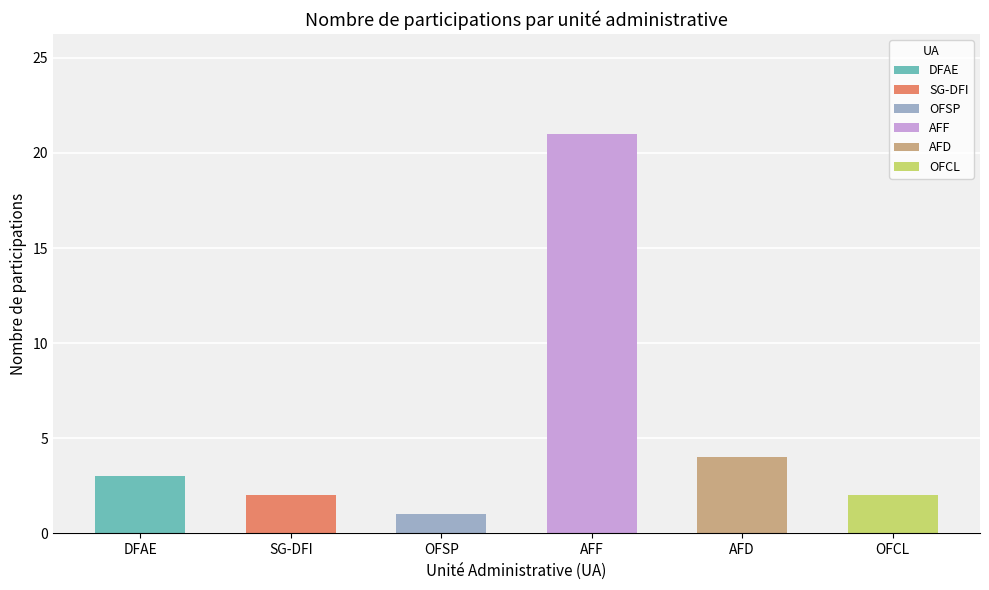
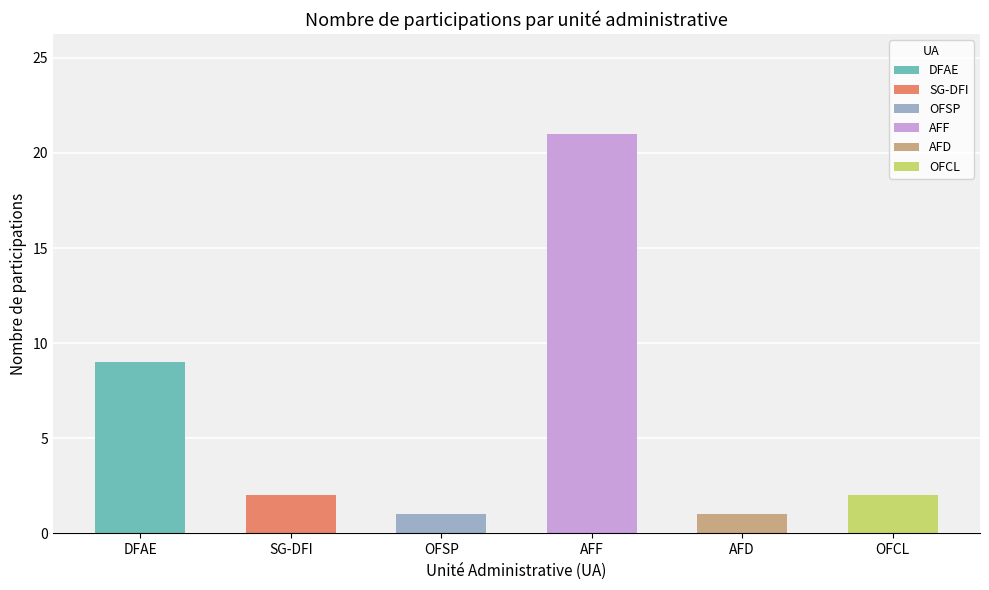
DFAE: 3 -> 9
AFD: 4 -> 1
